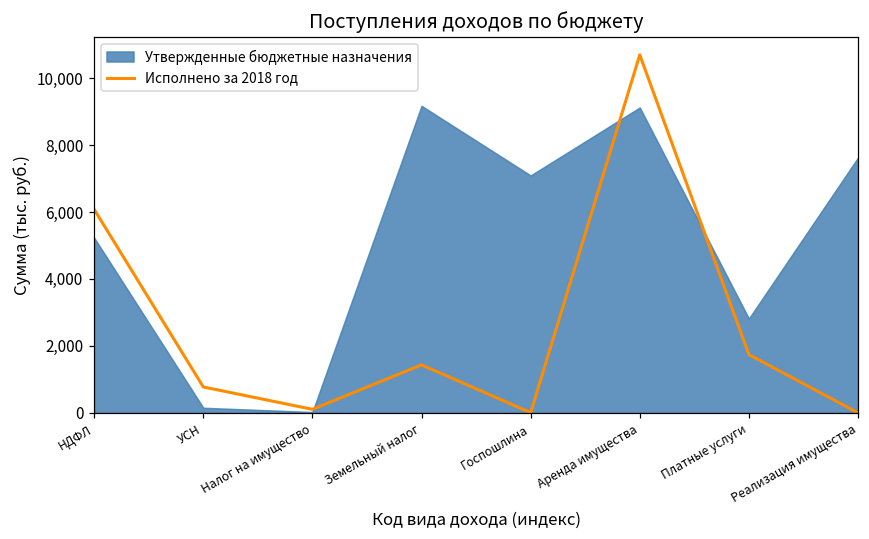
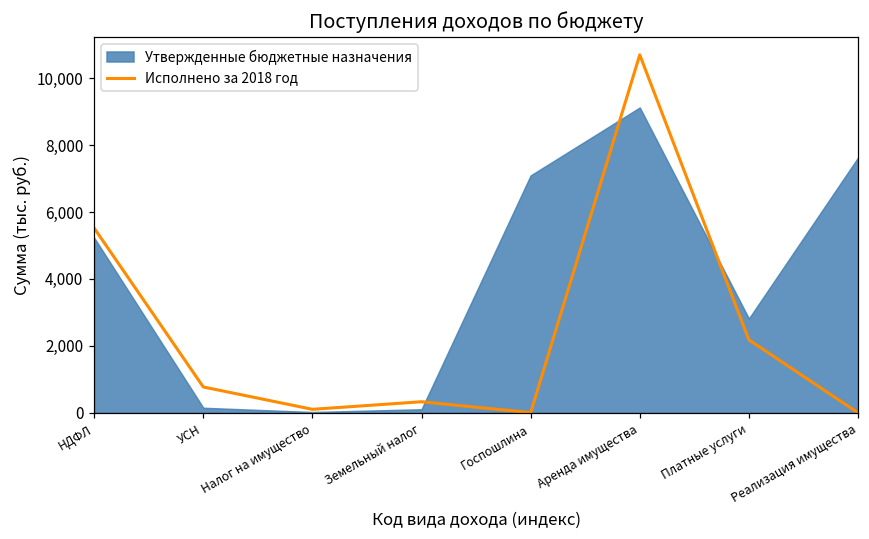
Исполнено за 2018 год, НДФЛ: 6,100 -> 5,500
Исполнено за 2018 год, Земельный налог: 1,400 -> 300
Утвержденные бюджетные назначения, Земельный налог: 9,200 -> 100
Исполнено за 2018 год, Платные услуги: 1,700 -> 2,200
